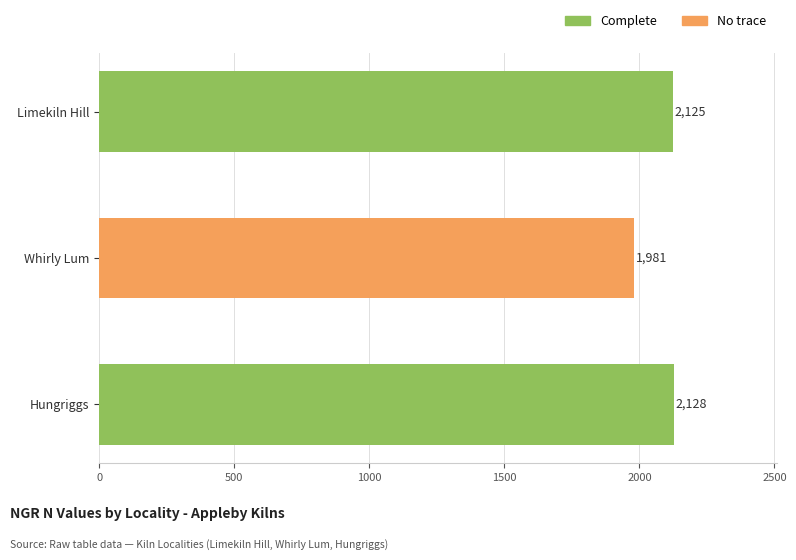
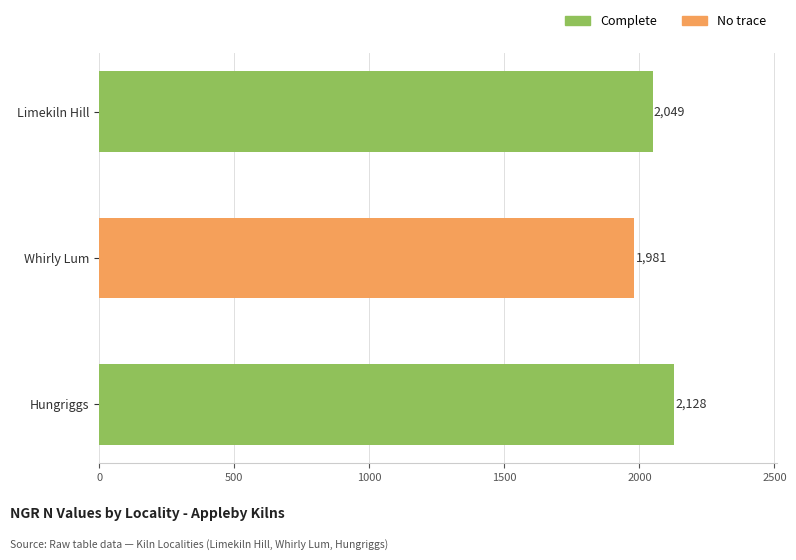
Limekiln Hill: 2,125 -> 2,049
